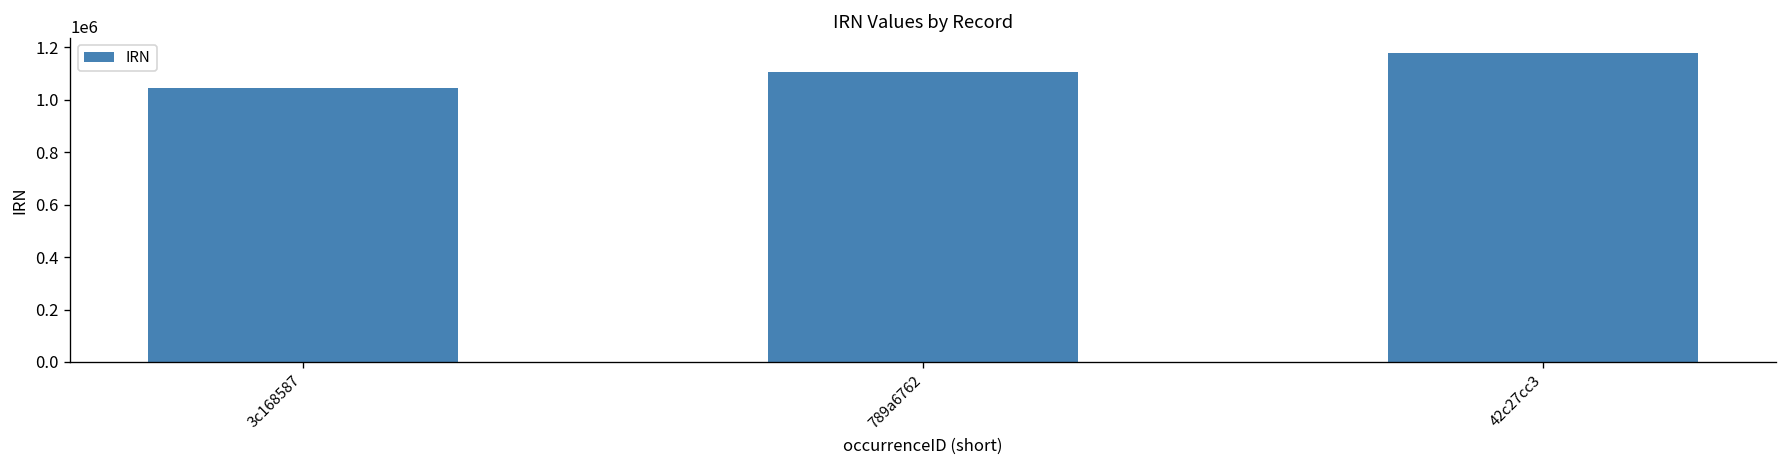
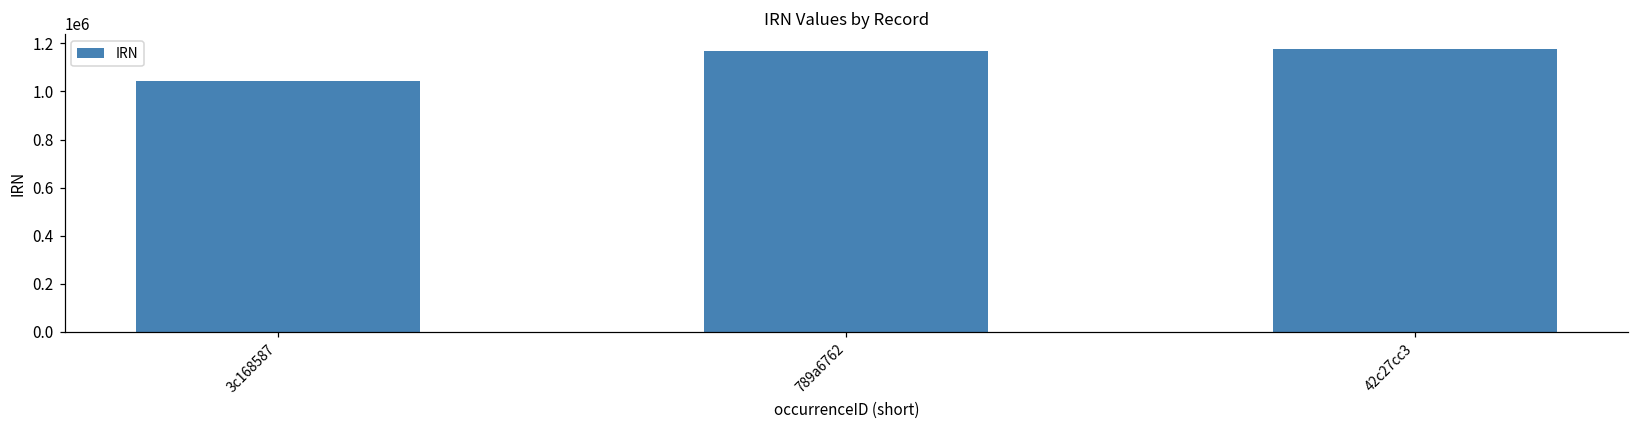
789a6762: 1110000 -> 1170000
